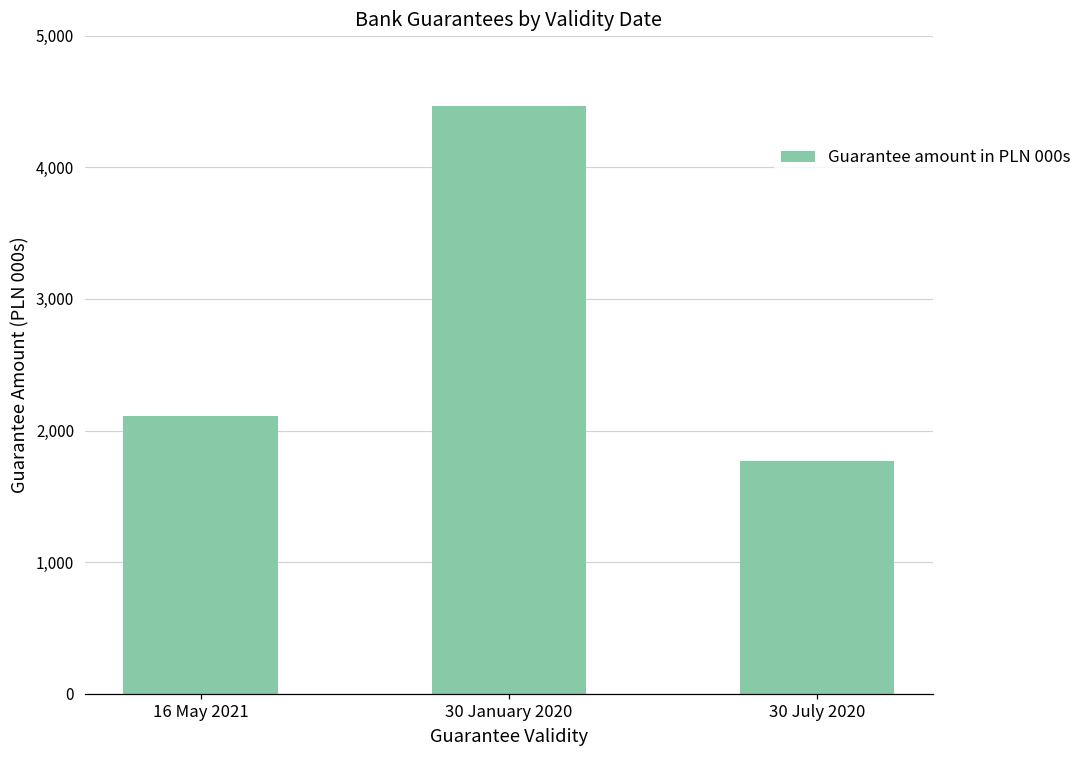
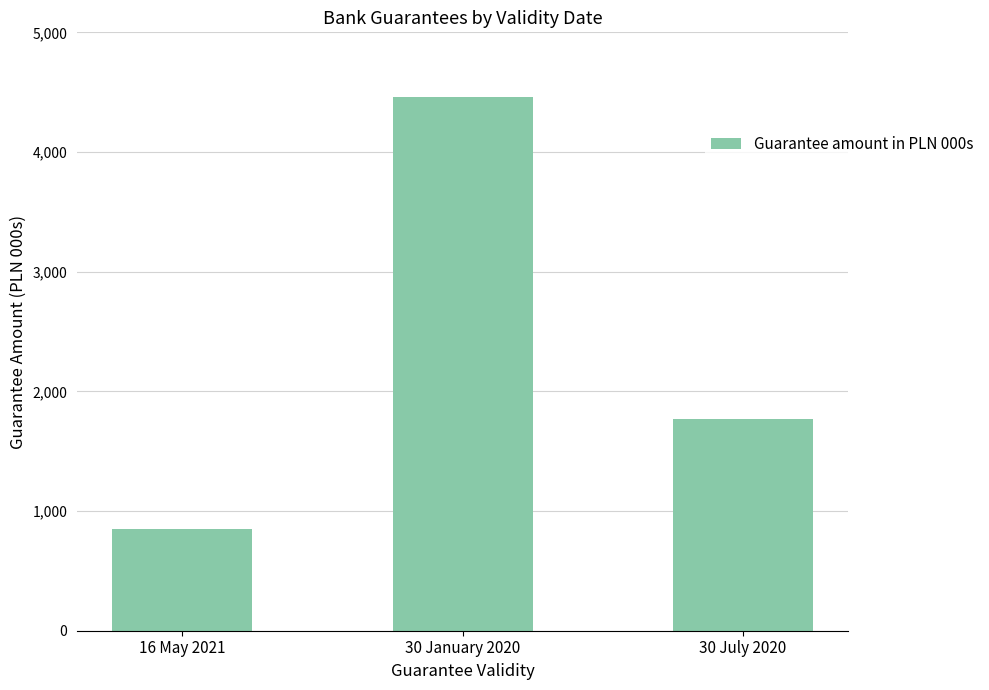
16 May 2021: 2,110 -> 850
